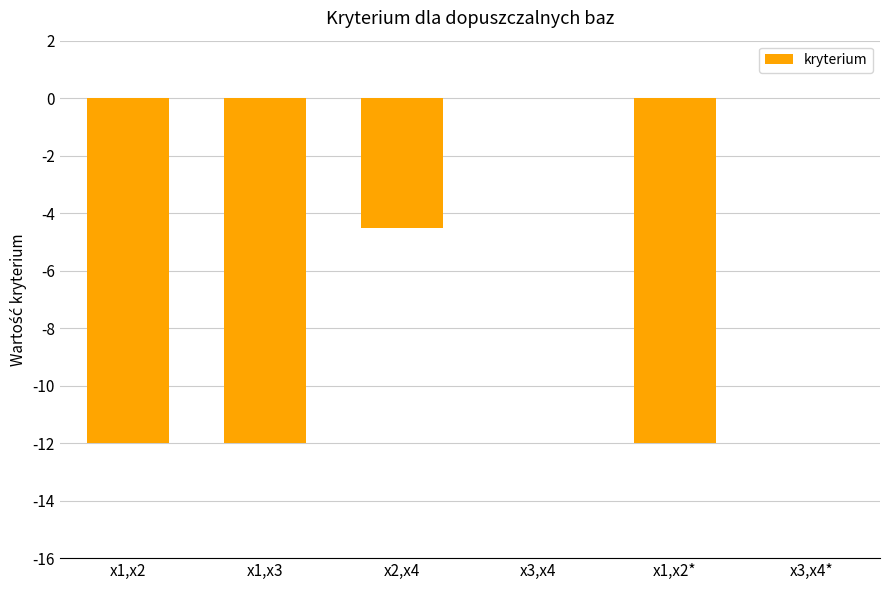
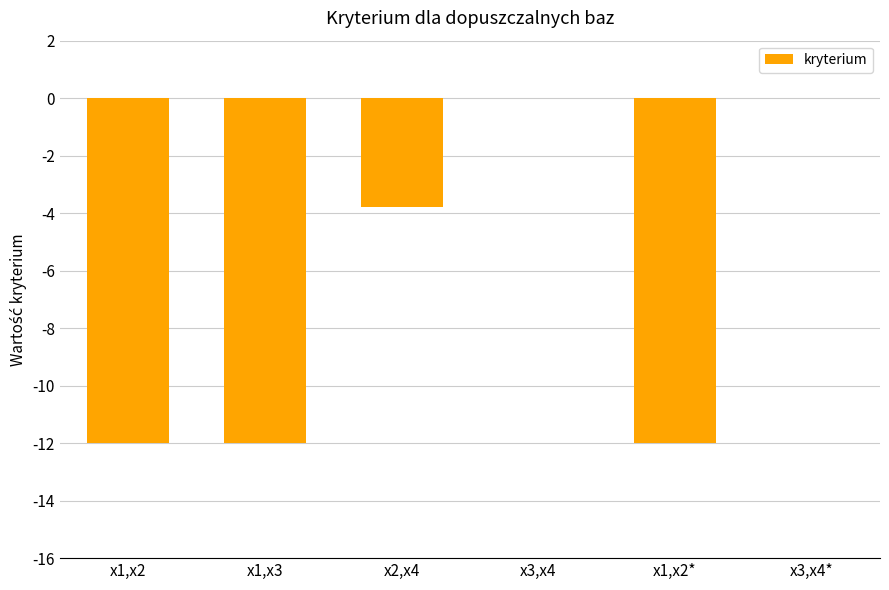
x2,x4: -4.5 -> -3.8
